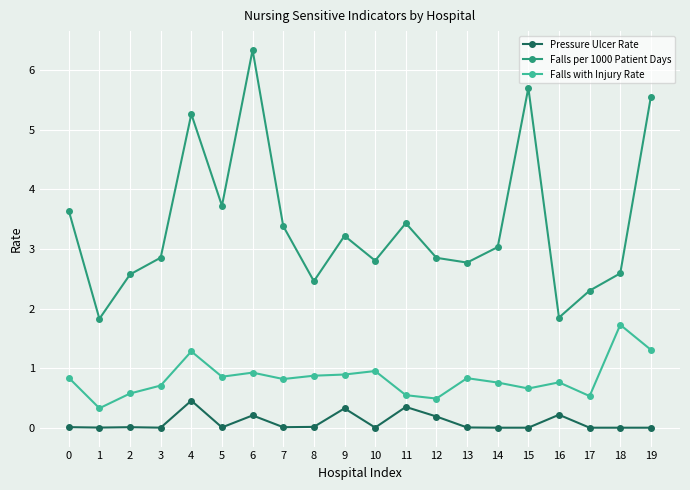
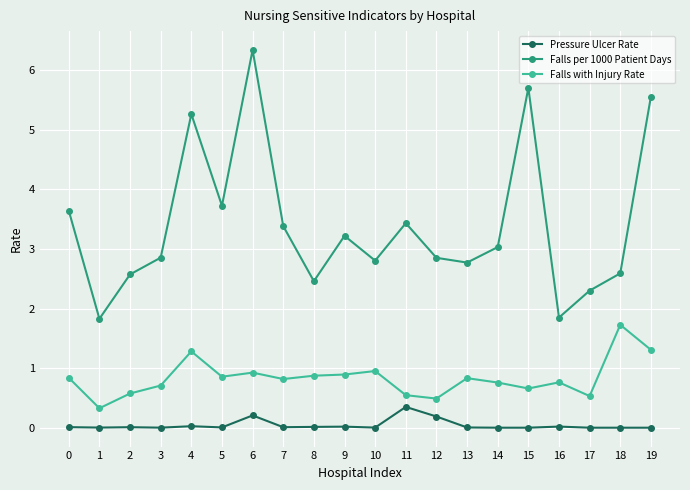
Pressure Ulcer Rate, 4: 0.5 -> 0.0
Pressure Ulcer Rate, 9: 0.3 -> 0.0
Pressure Ulcer Rate, 16: 0.2 -> 0.0
